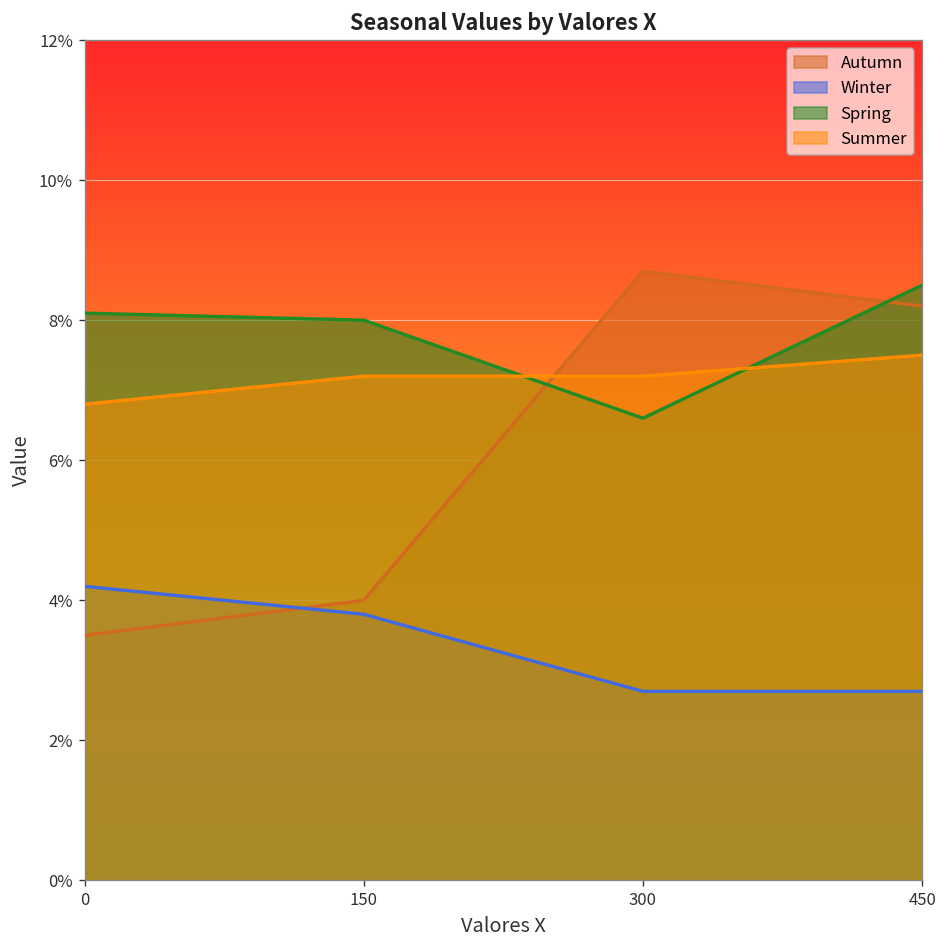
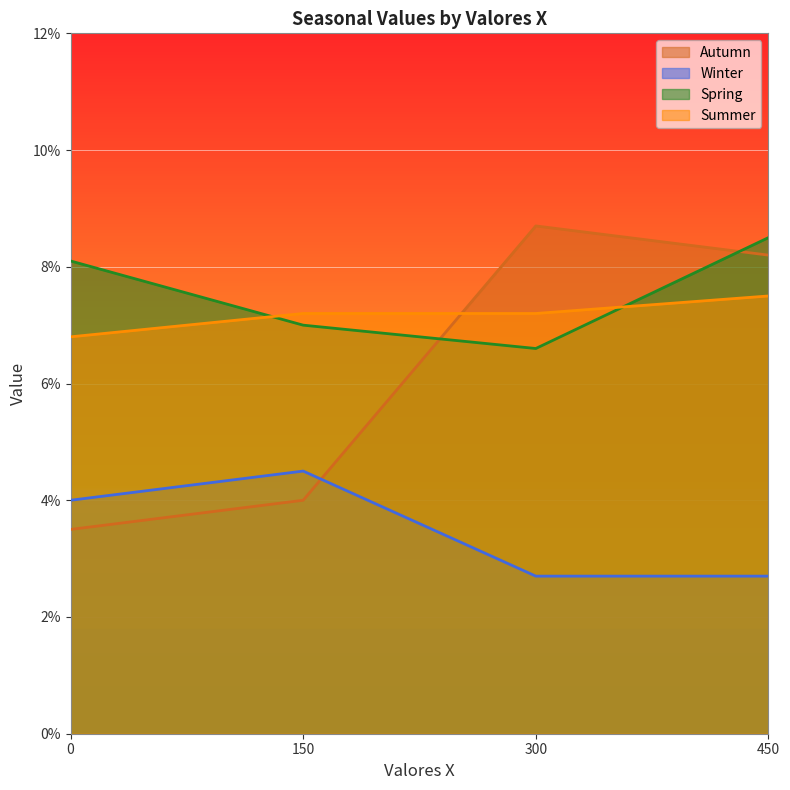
Winter, 0: 4.2% -> 4.0%
Winter, 150: 3.8% -> 4.5%
Spring, 150: 8.0% -> 7.0%
